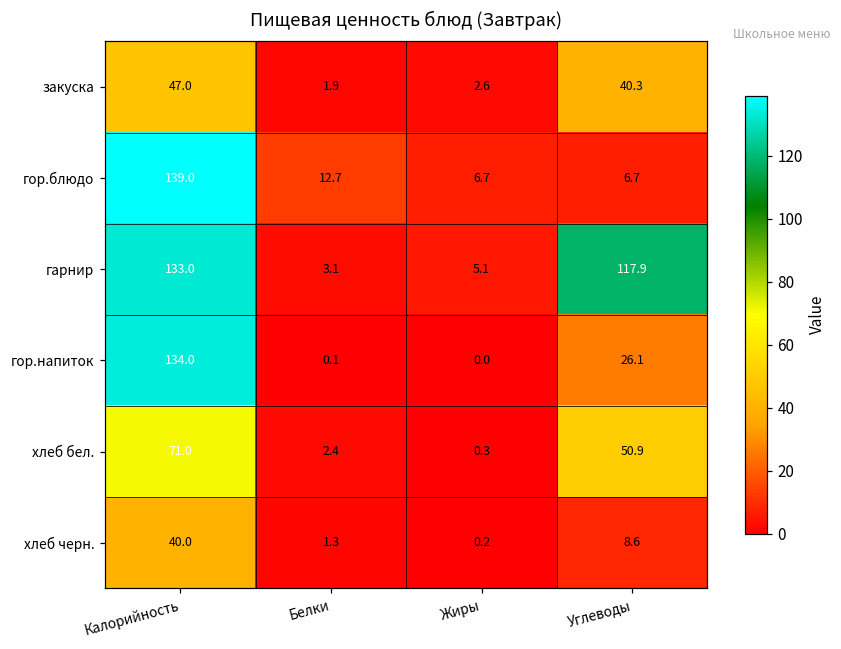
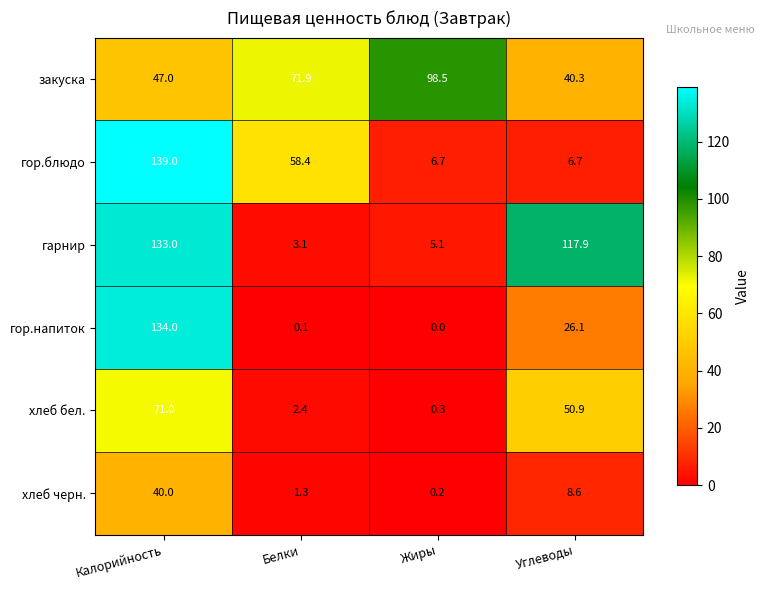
закуска, Белки: 1.9 -> 71.9
закуска, Жиры: 2.6 -> 98.5
гор.блюдо, Белки: 12.7 -> 58.4
